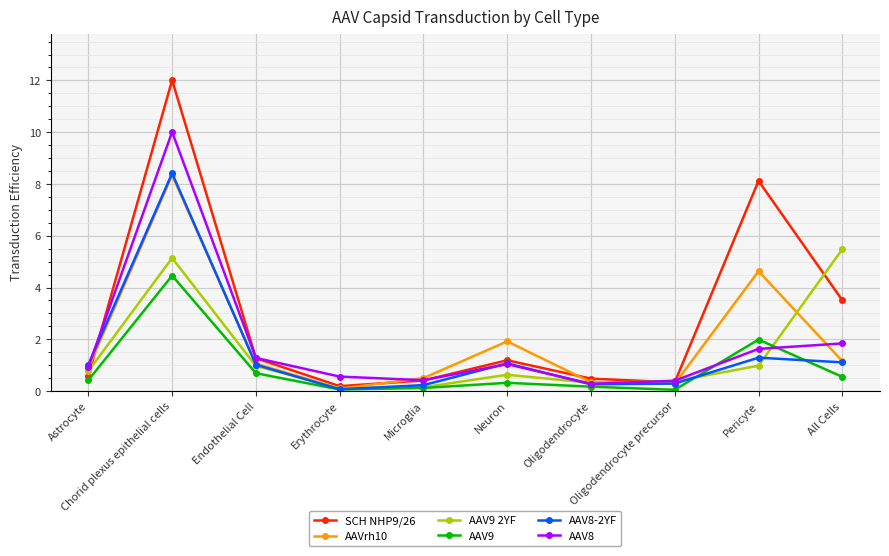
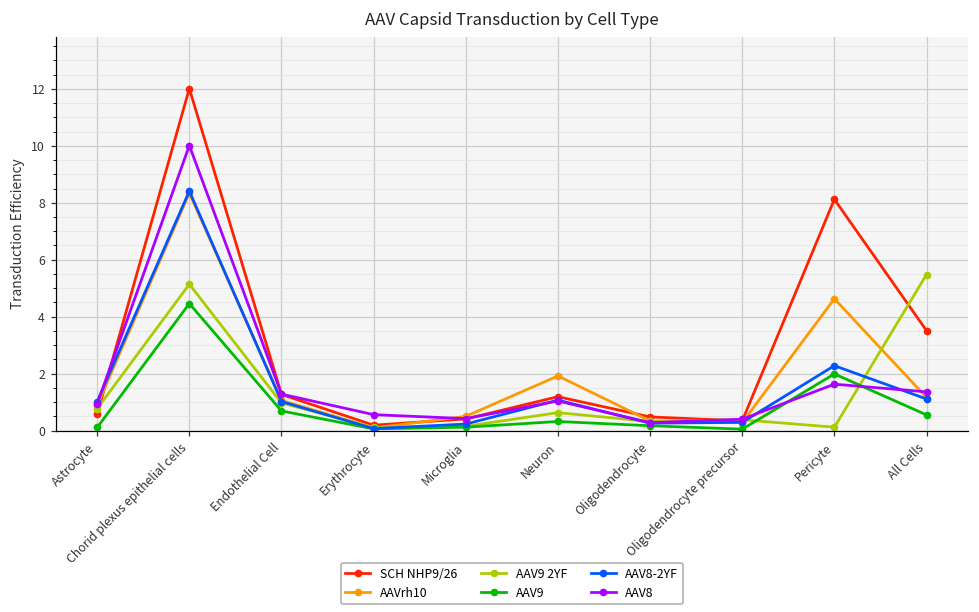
AAV9, Astrocyte: 0.4 -> 0.1
AAV9 2YF, Pericyte: 1.0 -> 0.1
AAV8-2YF, Pericyte: 1.3 -> 2.3
AAV8, All Cells: 1.8 -> 1.4
